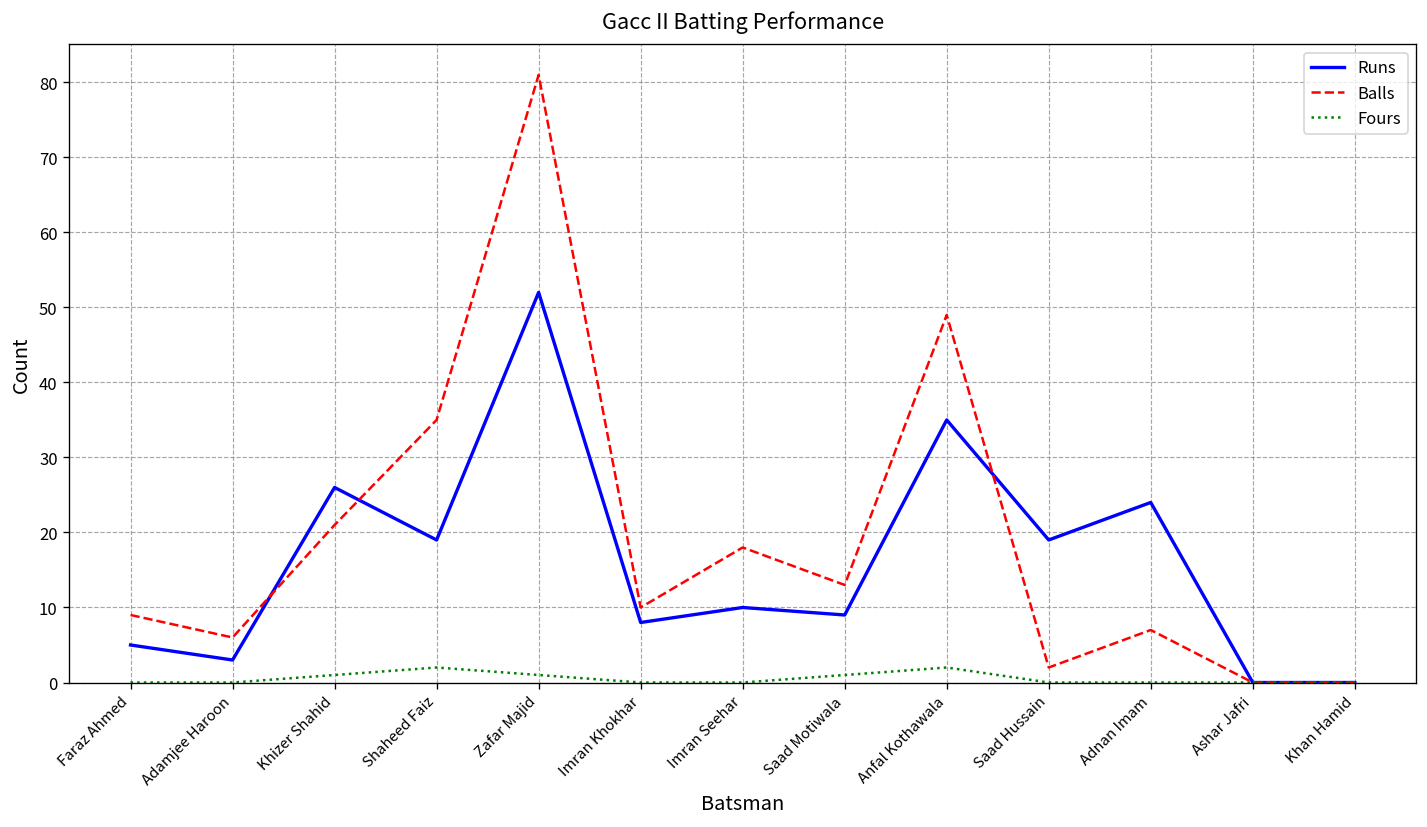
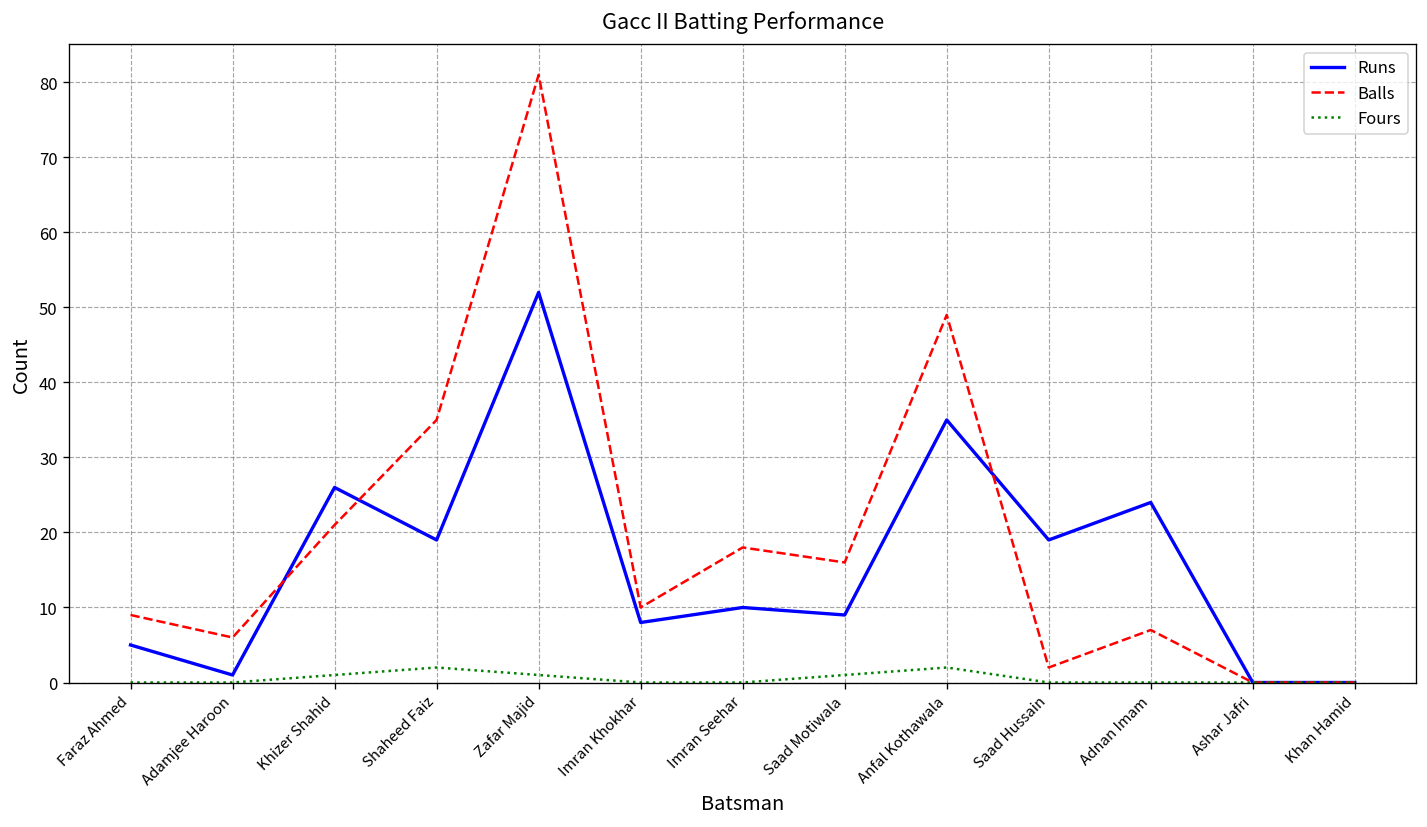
Runs, Adamjee Haroon: 3 -> 1
Balls, Saad Motiwala: 13 -> 16
